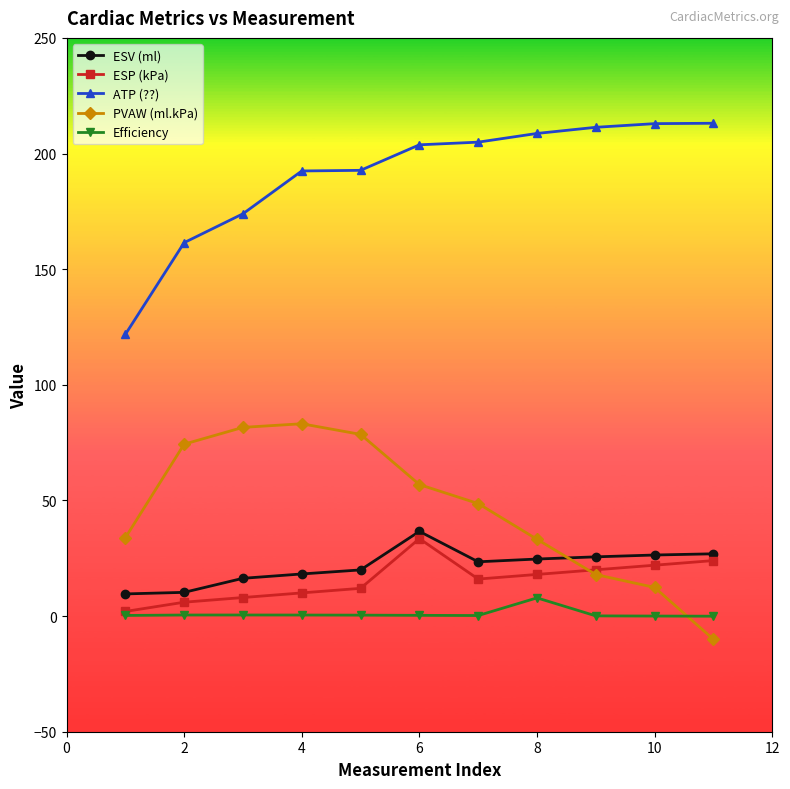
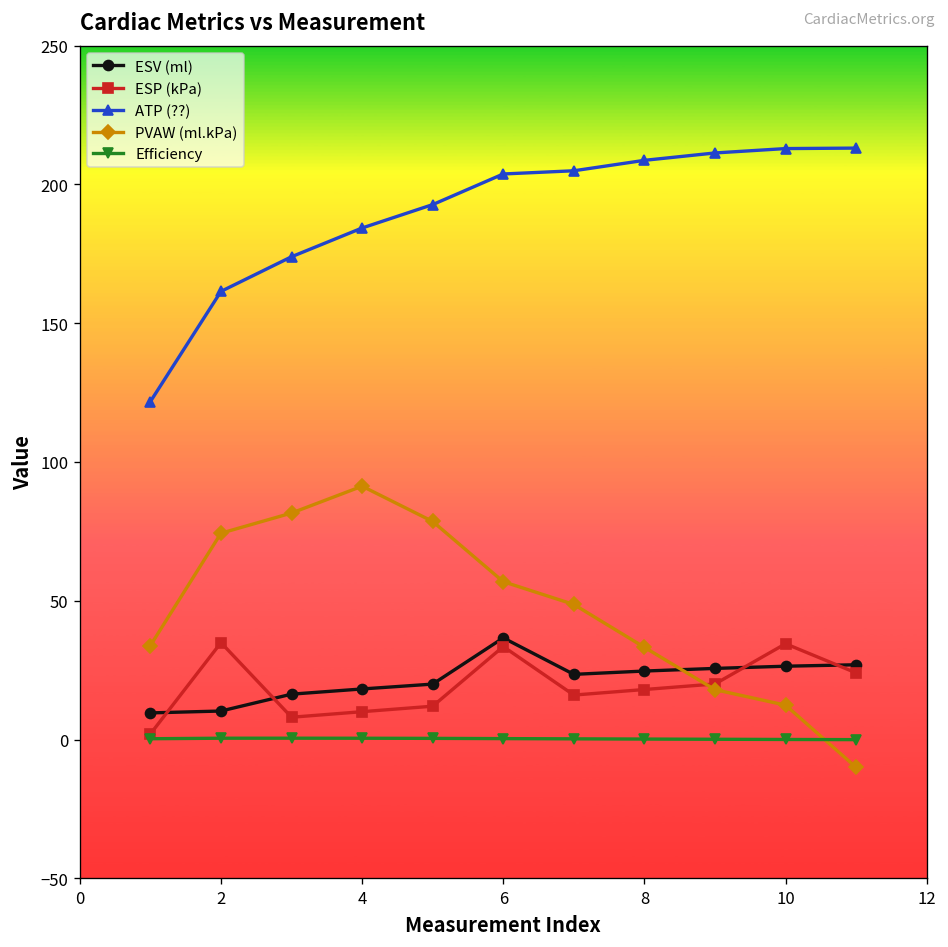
ESP (kPa), 2: 6 -> 35
ATP (??), 4: 192 -> 184
PVAW (ml.kPa), 4: 83 -> 91
Efficiency, 8: 8 -> 0
ESP (kPa), 10: 22 -> 35
